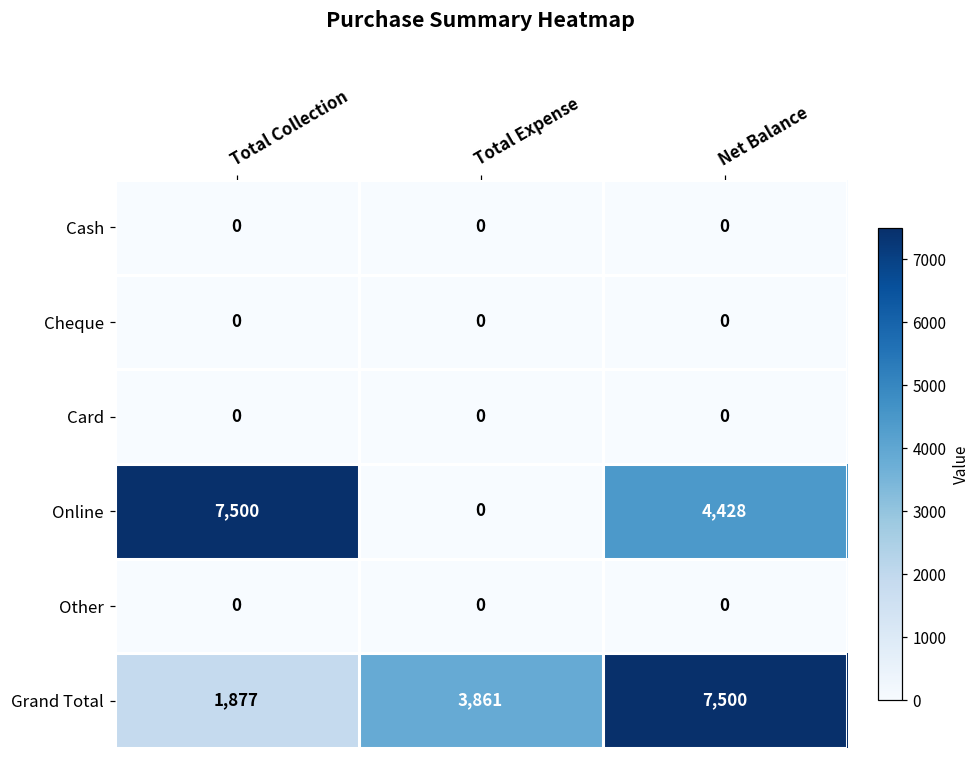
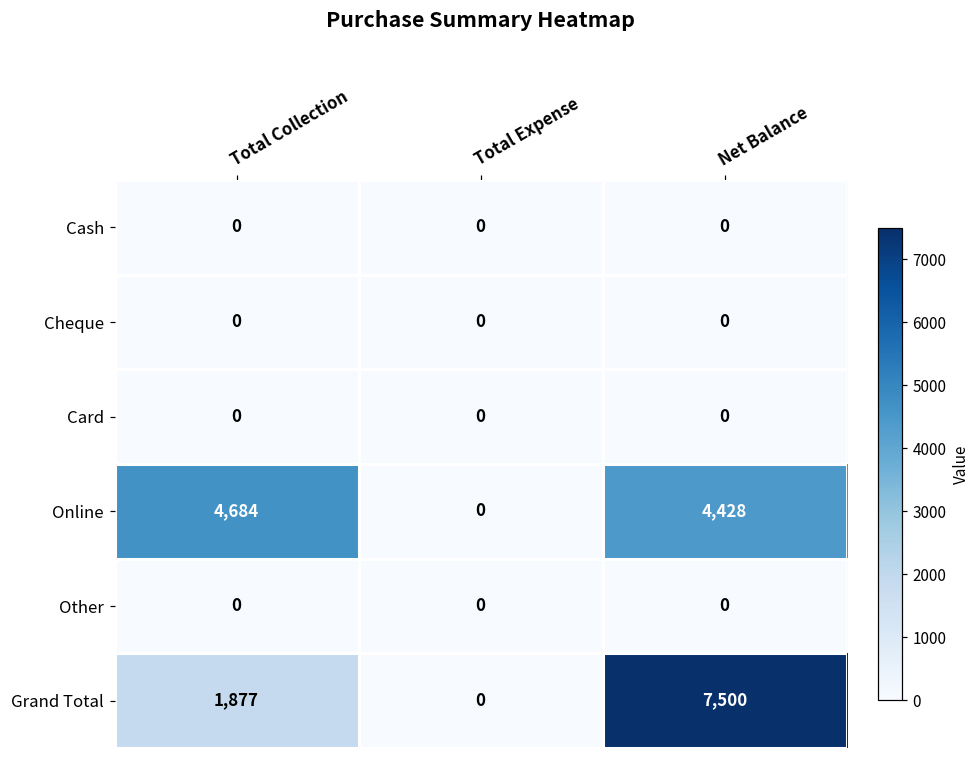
Online, Total Collection: 7,500 -> 4,684
Grand Total, Total Expense: 3,861 -> 0
